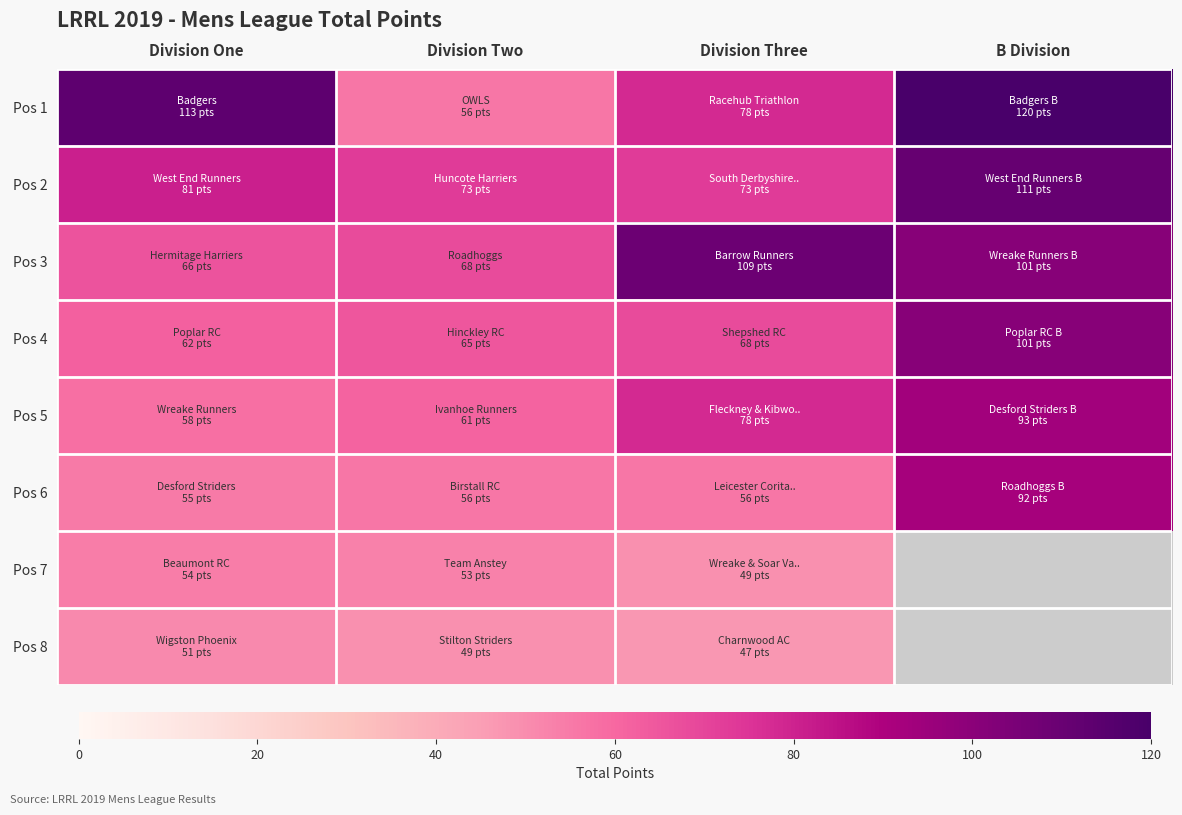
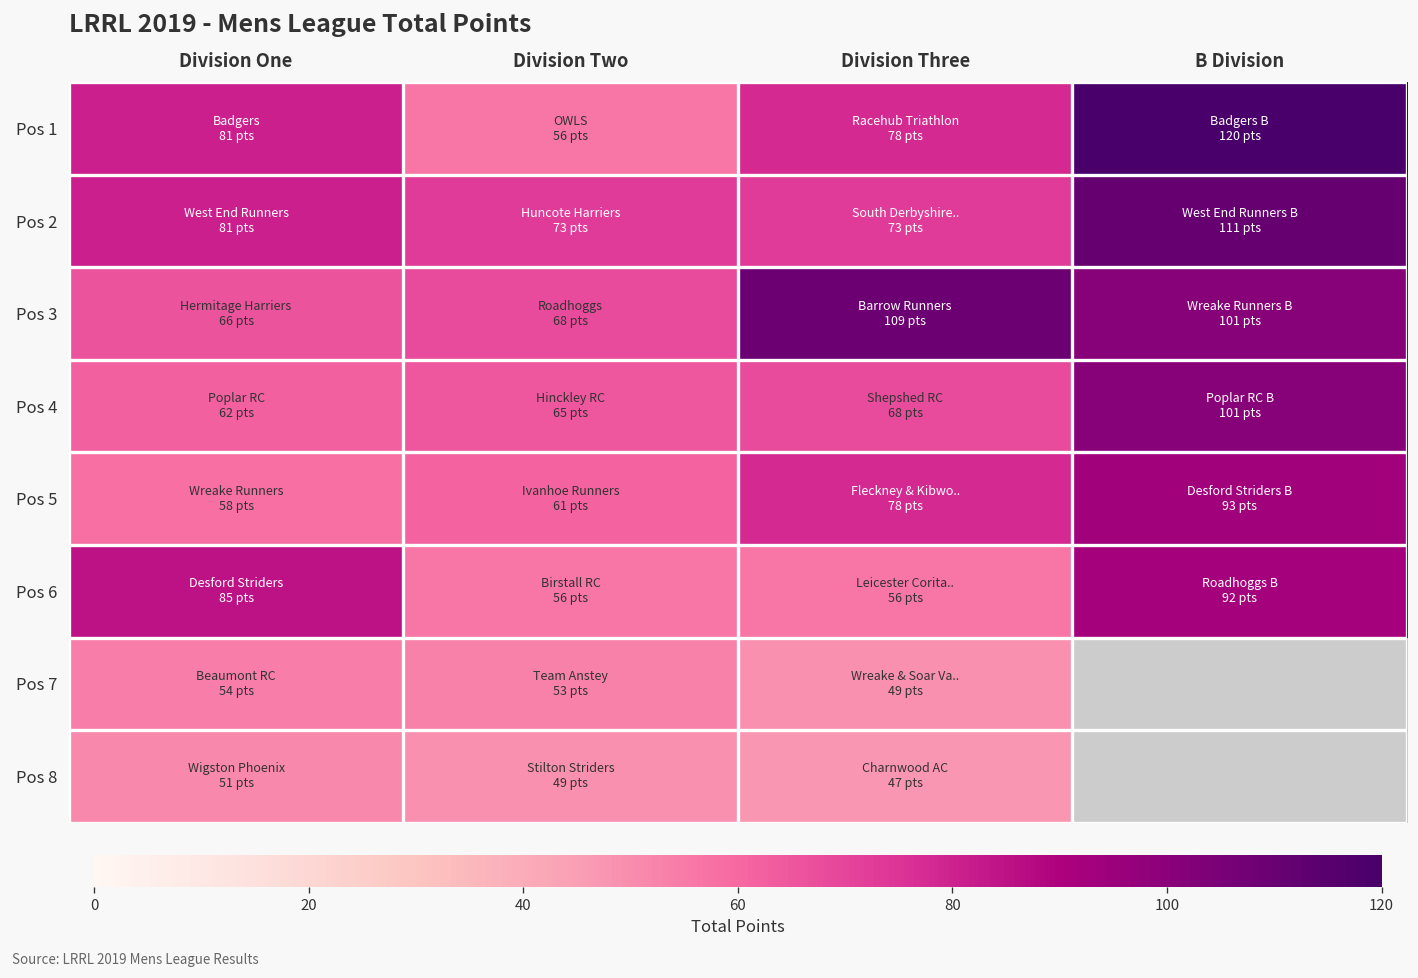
Pos 1, Division One: 113 -> 81
Pos 6, Division One: 55 -> 85
